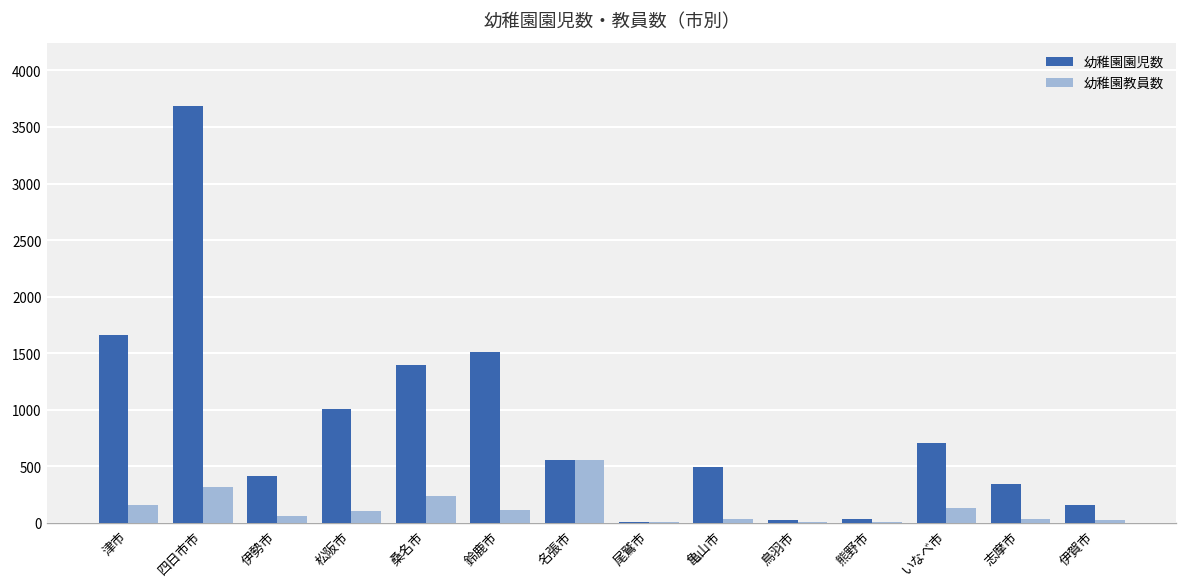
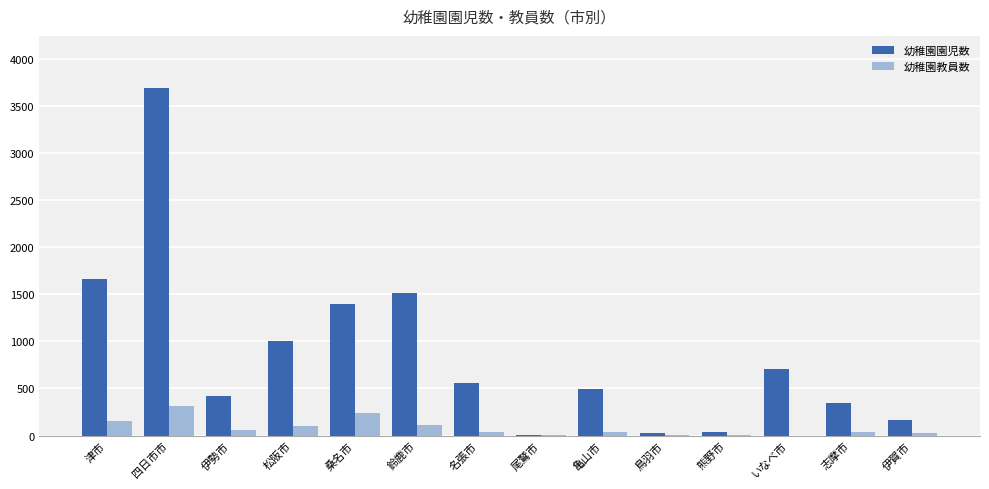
幼稚園教員数, 名張市: 600 -> 0
幼稚園教員数, いなべ市: 100 -> 0
